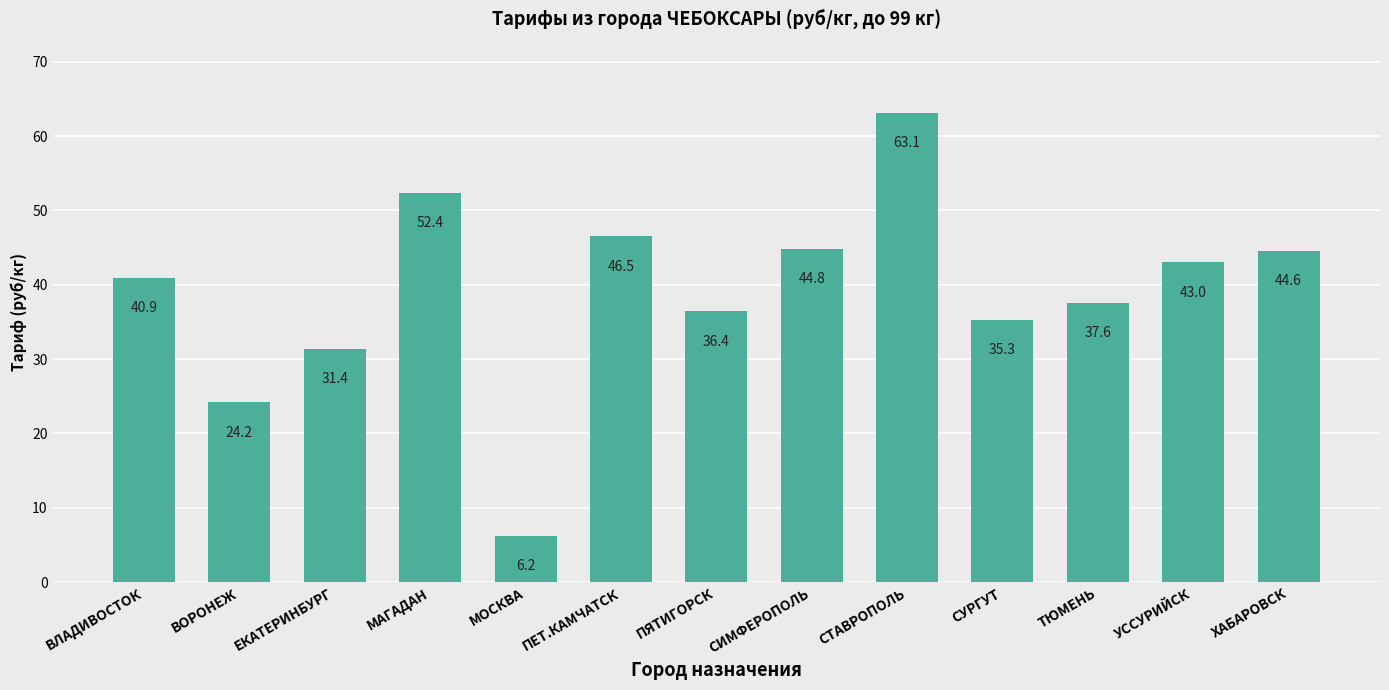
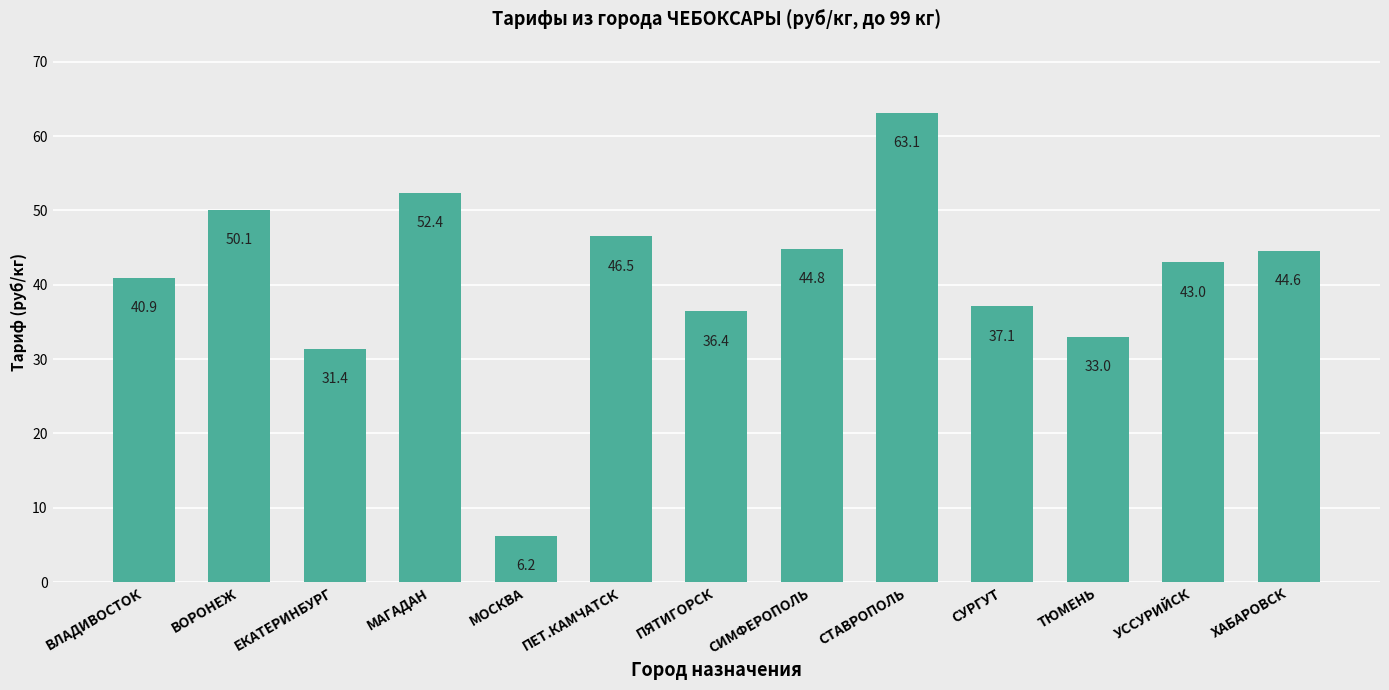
ВОРОНЕЖ: 24.2 -> 50.1
СУРГУТ: 35.3 -> 37.1
ТЮМЕНЬ: 37.6 -> 33.0
